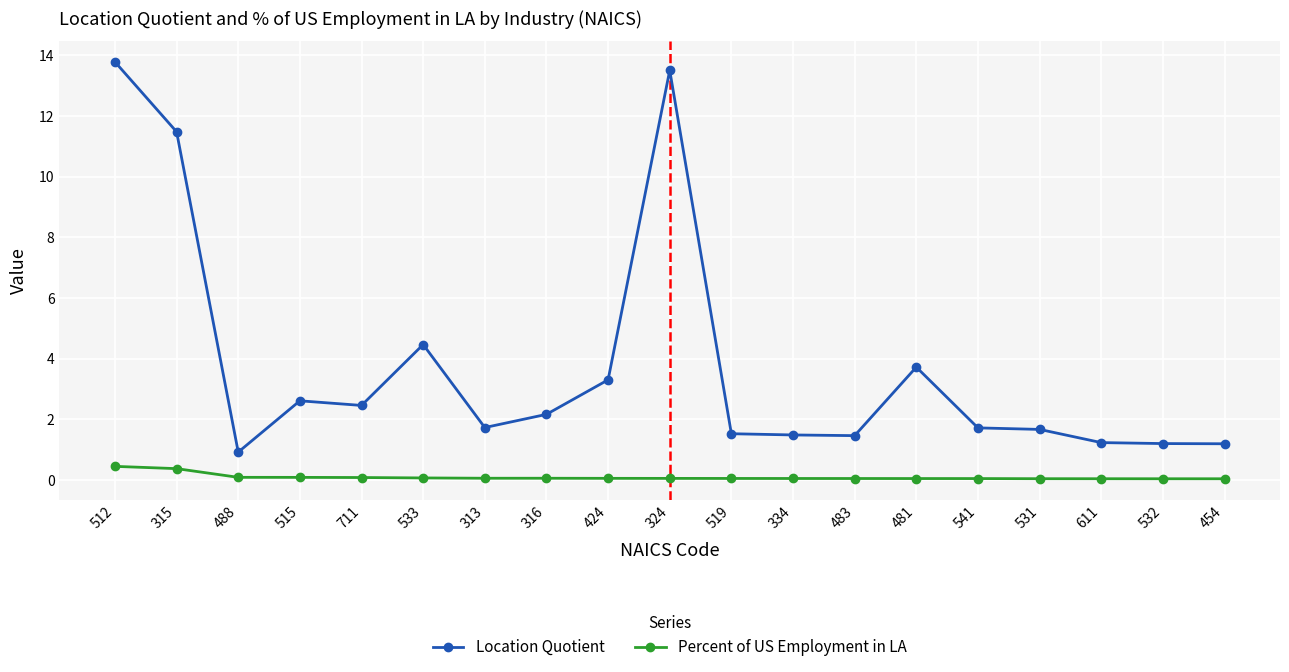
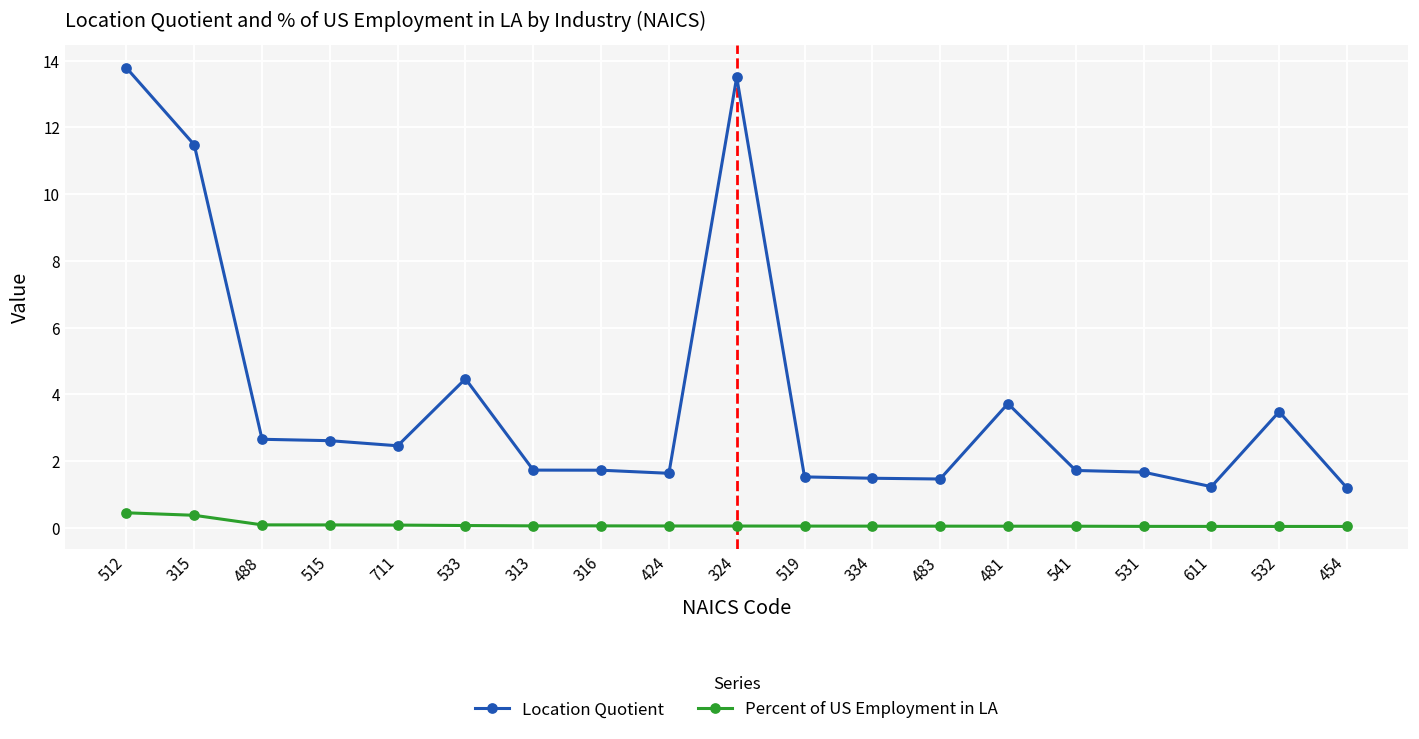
Location Quotient, 488: 0.9 -> 2.7
Location Quotient, 316: 2.2 -> 1.7
Location Quotient, 424: 3.3 -> 1.6
Location Quotient, 532: 1.2 -> 3.5
